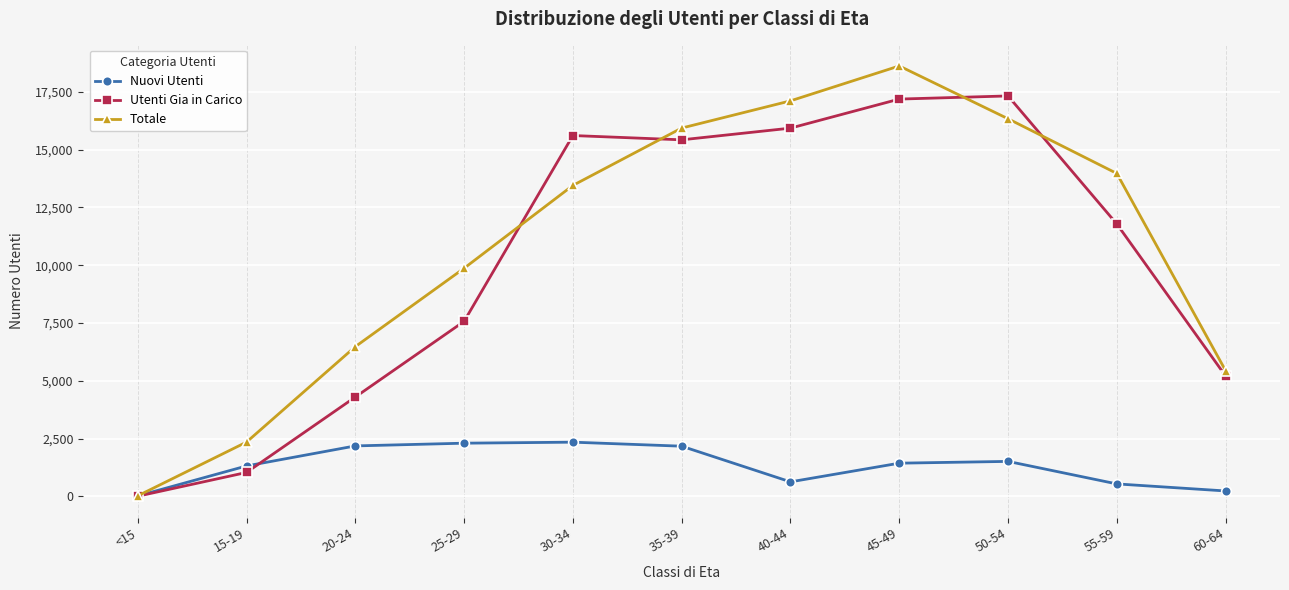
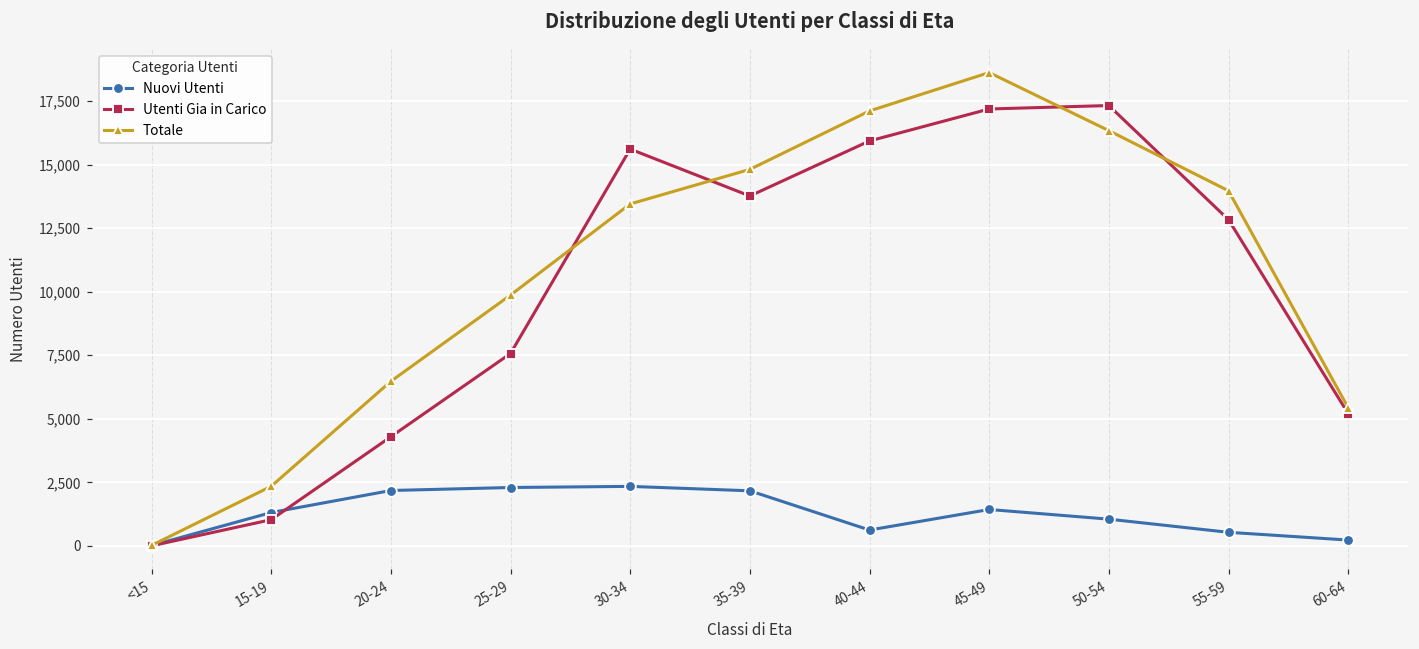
Utenti Gia in Carico, 35-39: 15,400 -> 13,800
Totale, 35-39: 15,900 -> 14,800
Nuovi Utenti, 50-54: 1,500 -> 1,100
Utenti Gia in Carico, 55-59: 11,800 -> 12,800
